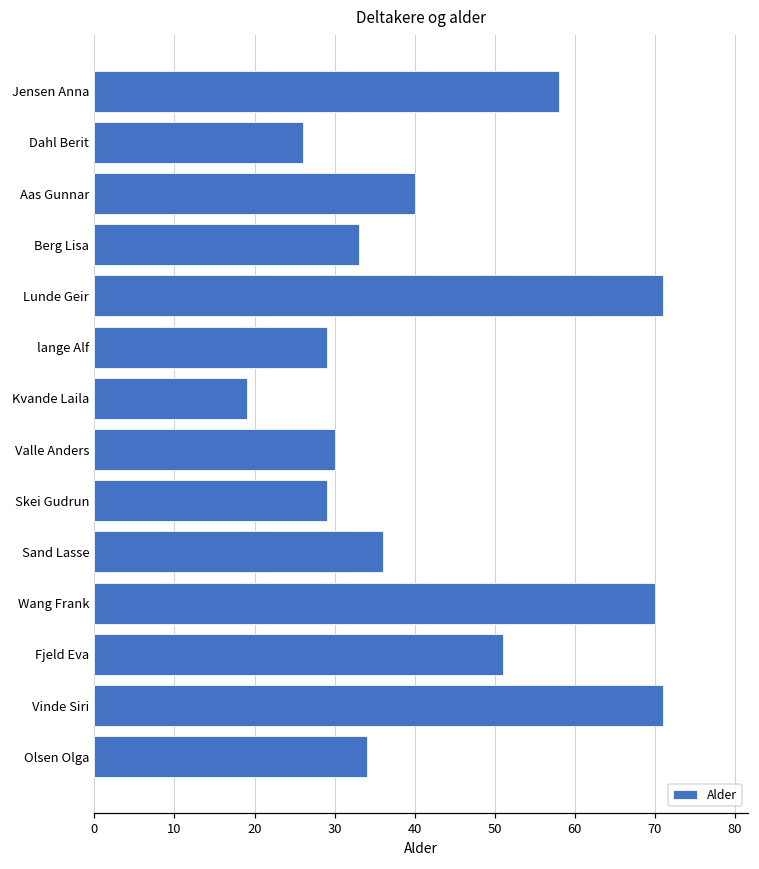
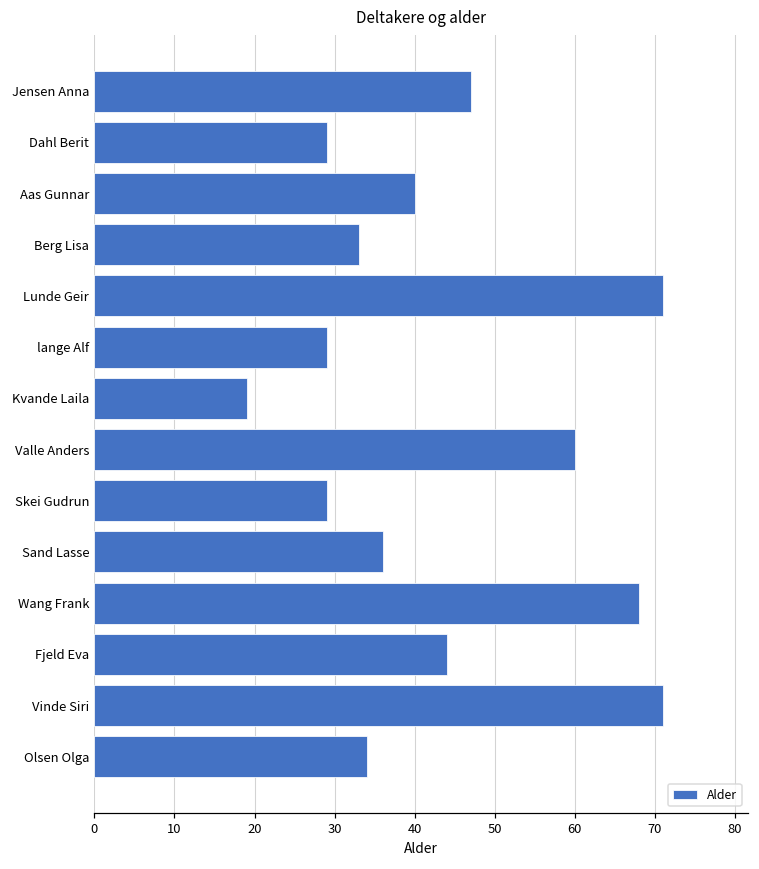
Jensen Anna: 58 -> 47
Dahl Berit: 26 -> 29
Valle Anders: 30 -> 60
Wang Frank: 70 -> 68
Fjeld Eva: 51 -> 44
